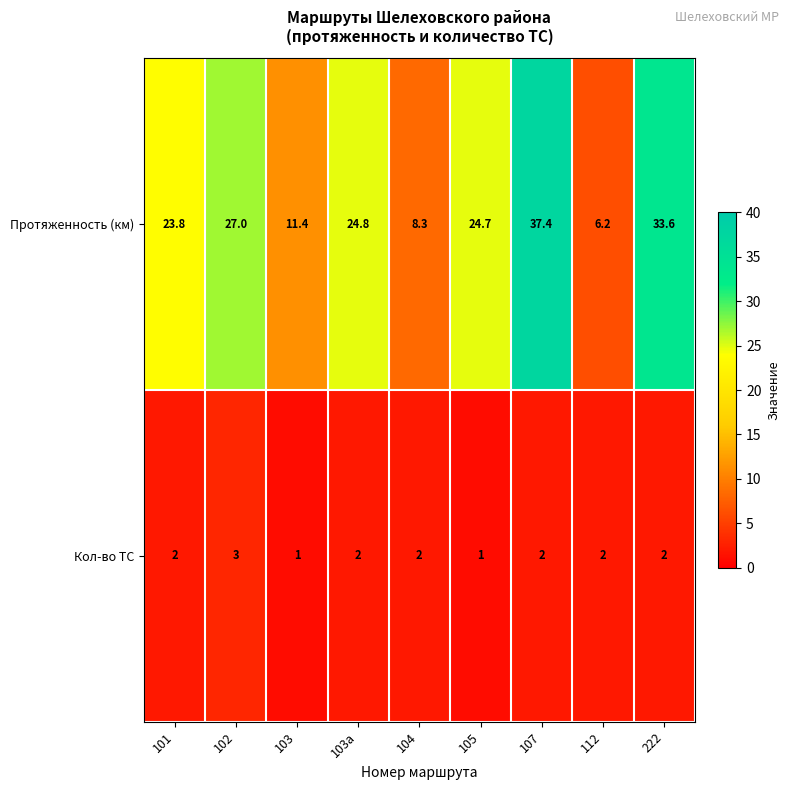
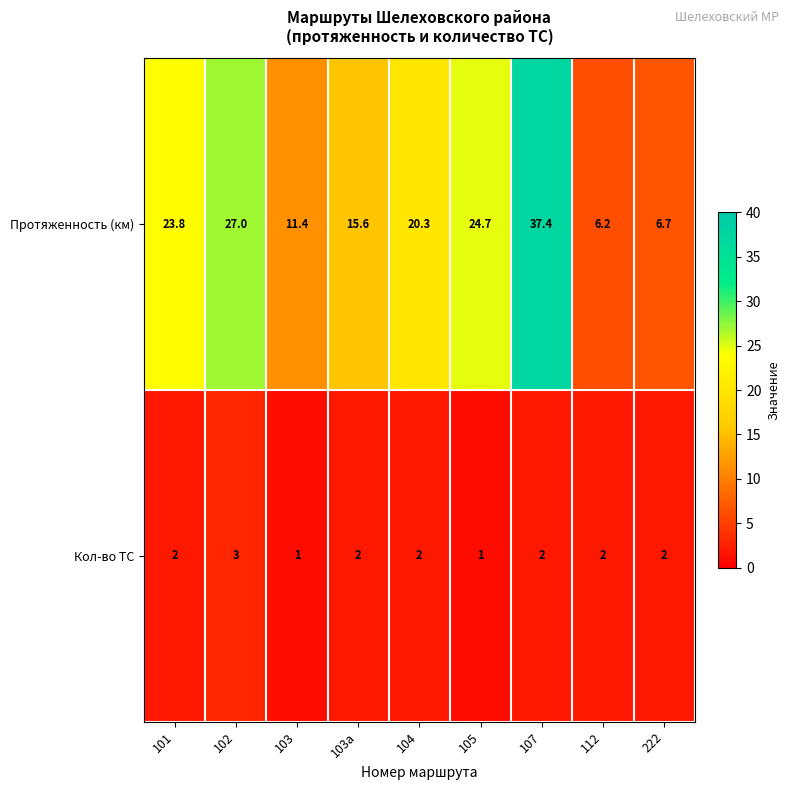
Протяженность (км), 103a: 24.8 -> 15.6
Протяженность (км), 104: 8.3 -> 20.3
Протяженность (км), 222: 33.6 -> 6.7
